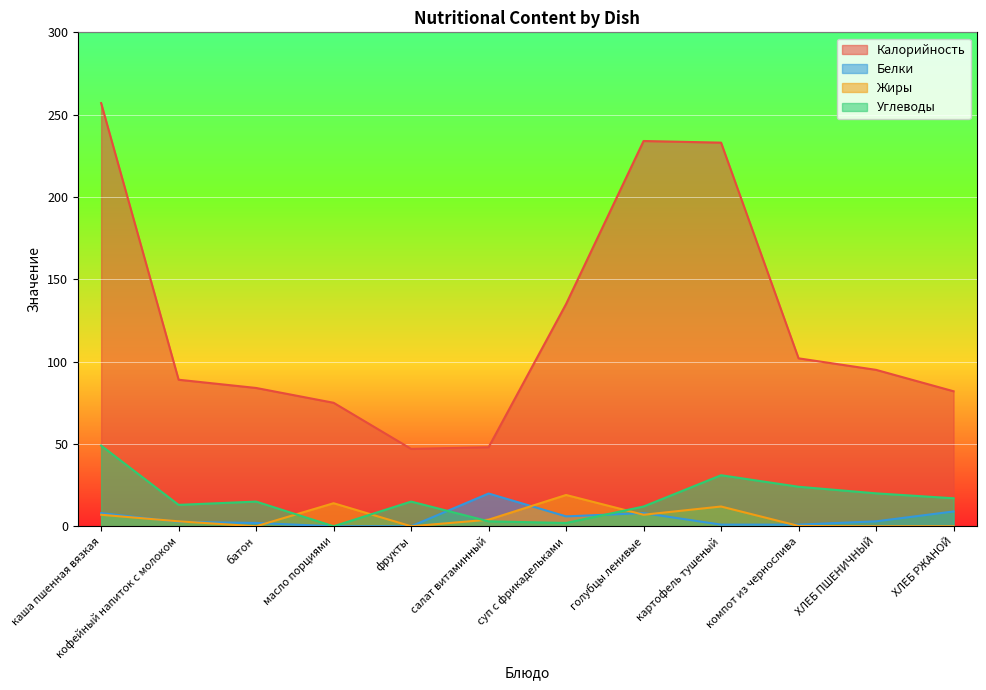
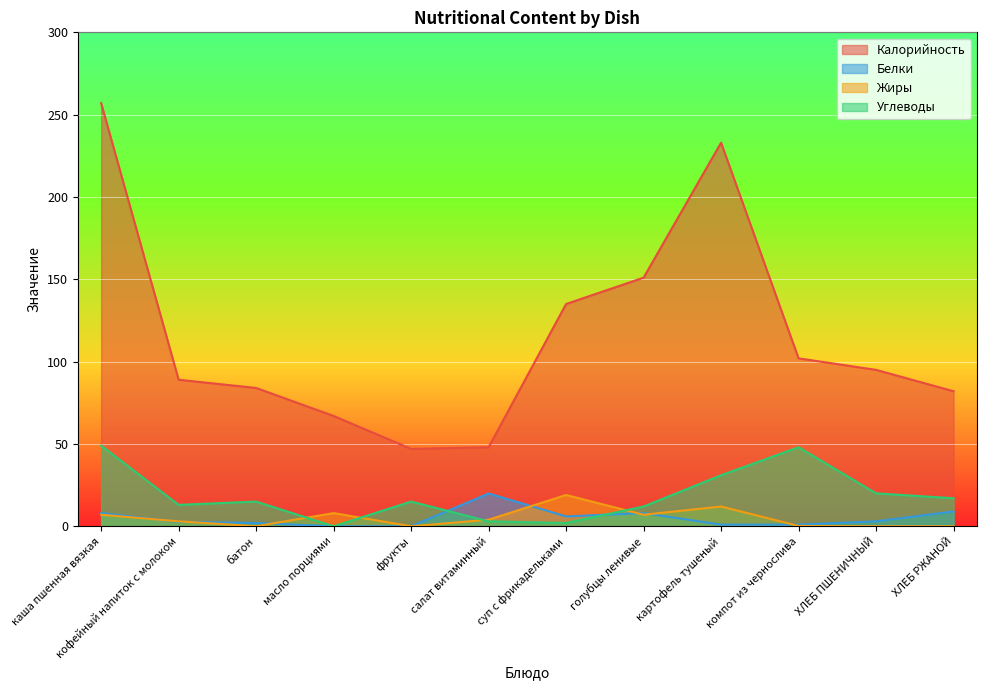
Калорийность, масло порциями: 75 -> 67
Жиры, масло порциями: 14 -> 8
Калорийность, голубцы ленивые: 234 -> 151
Углеводы, компот из чернослива: 24 -> 48
